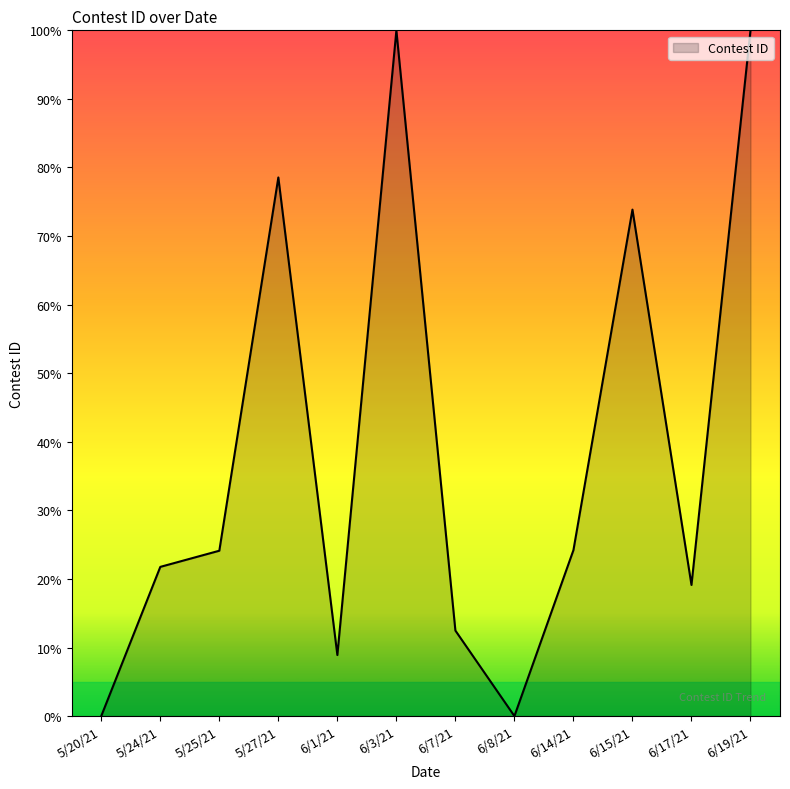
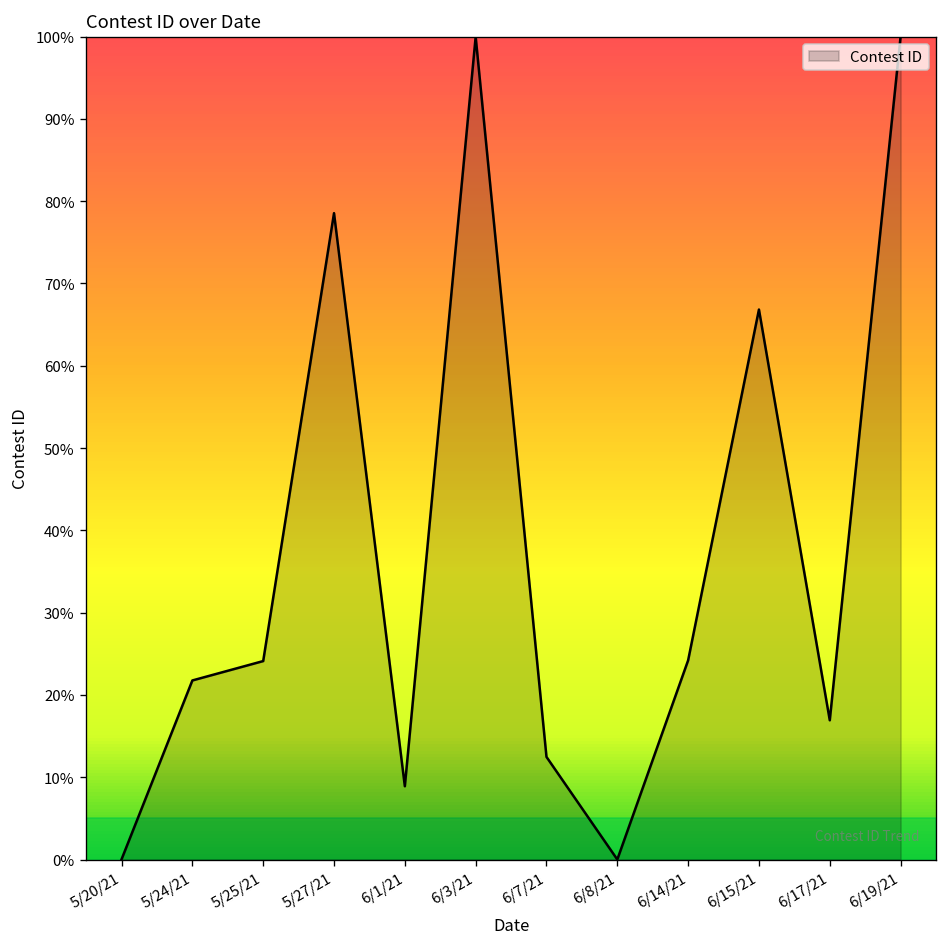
6/15/21: 74% -> 67%
6/17/21: 19% -> 17%
